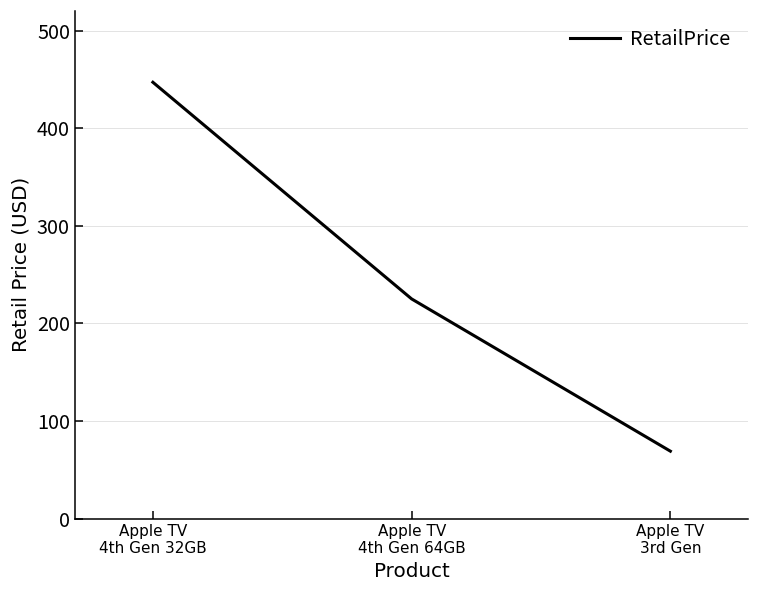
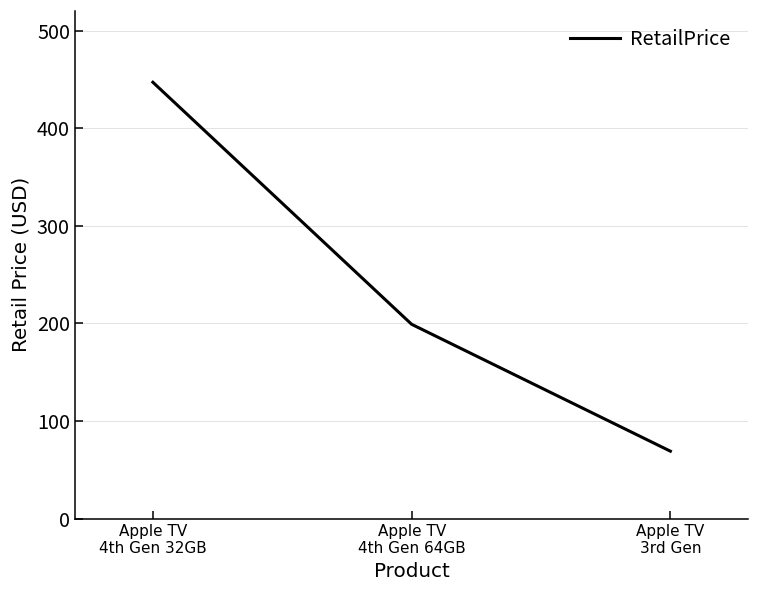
Apple TV 4th Gen 64GB: 230 -> 200
